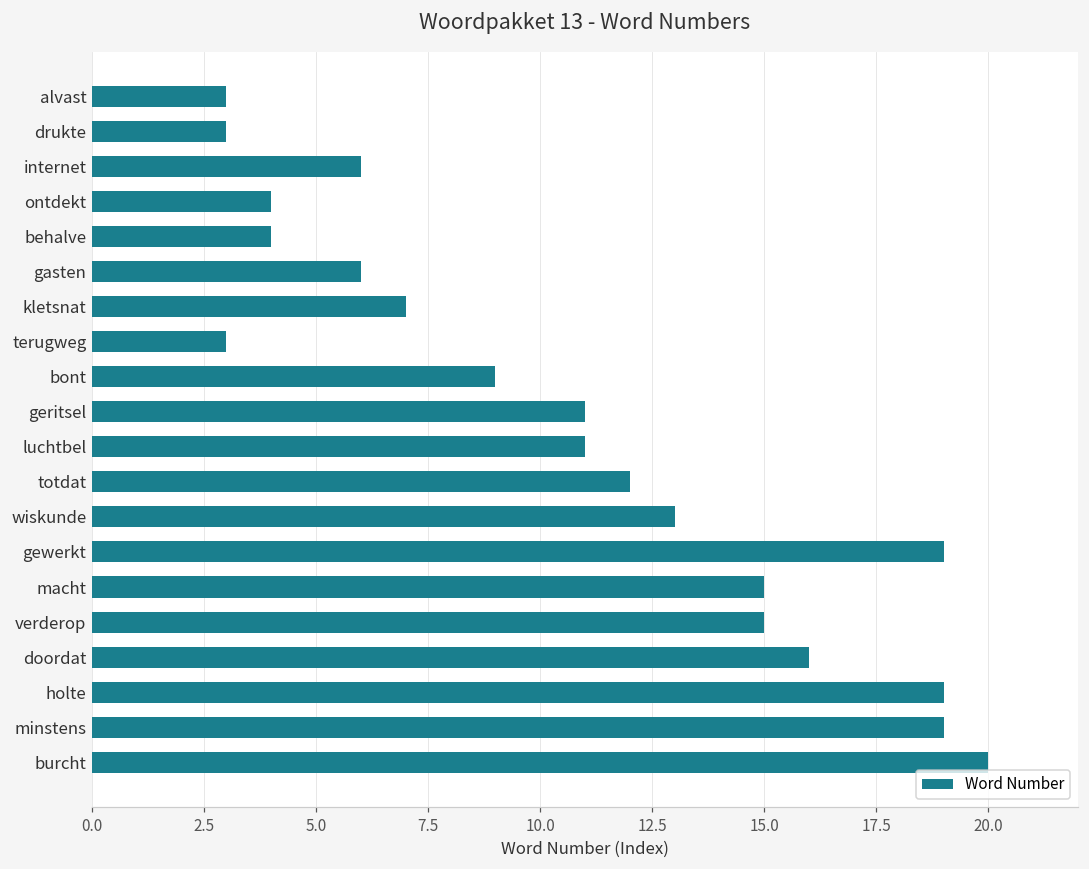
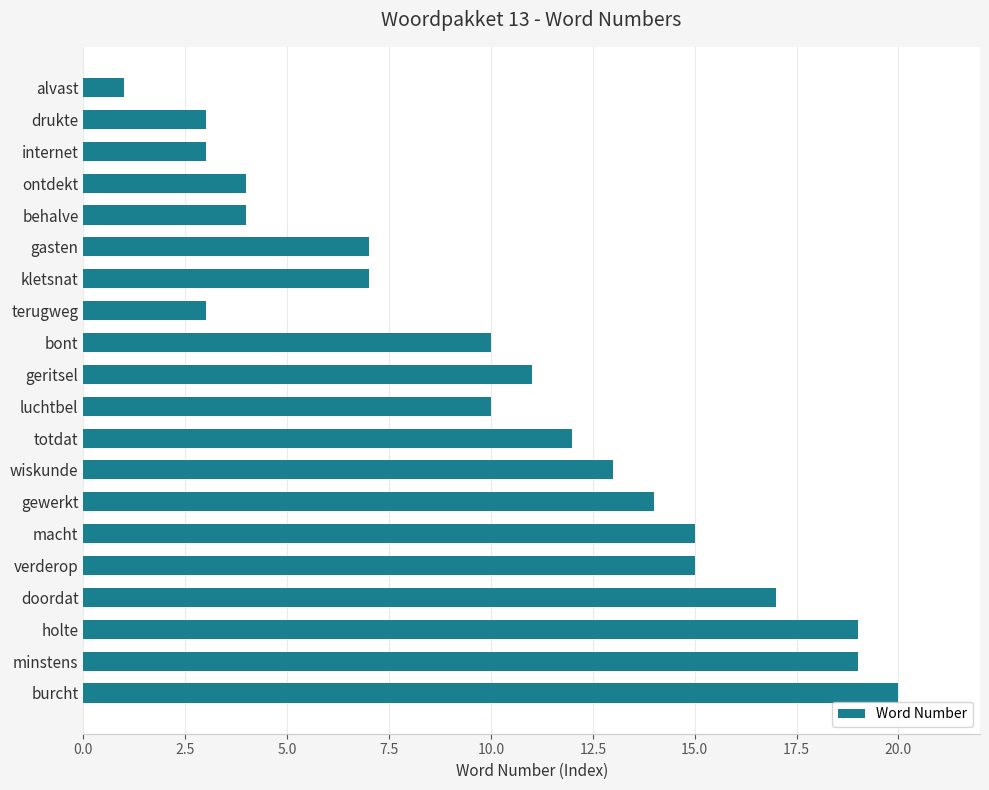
alvast: 3 -> 1
internet: 6 -> 3
gasten: 6 -> 7
bont: 9 -> 10
luchtbel: 11 -> 10
gewerkt: 19 -> 14
doordat: 16 -> 17
